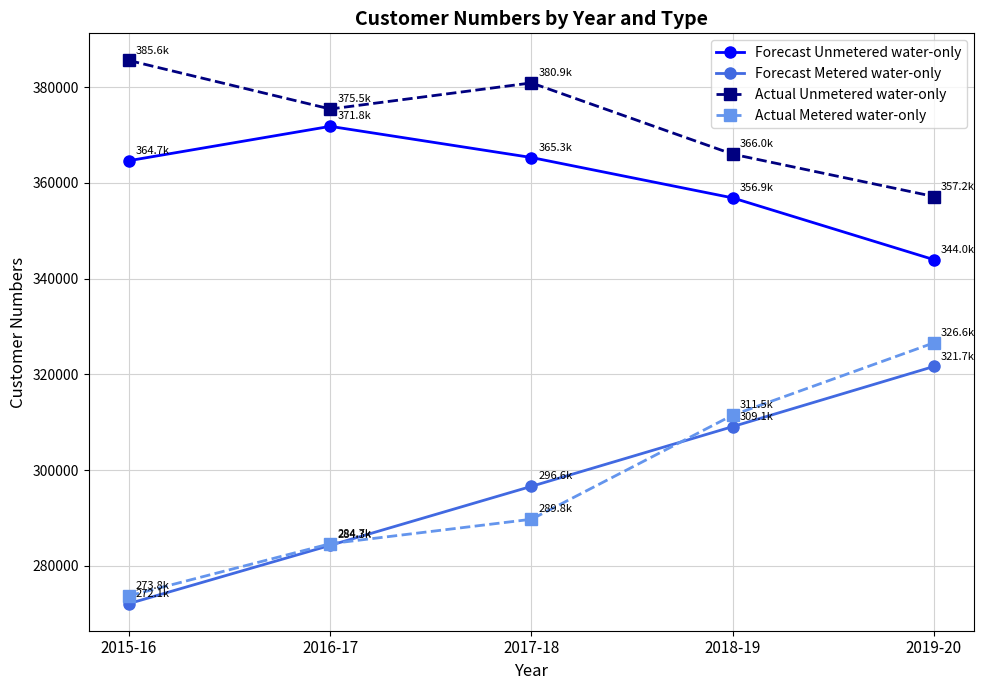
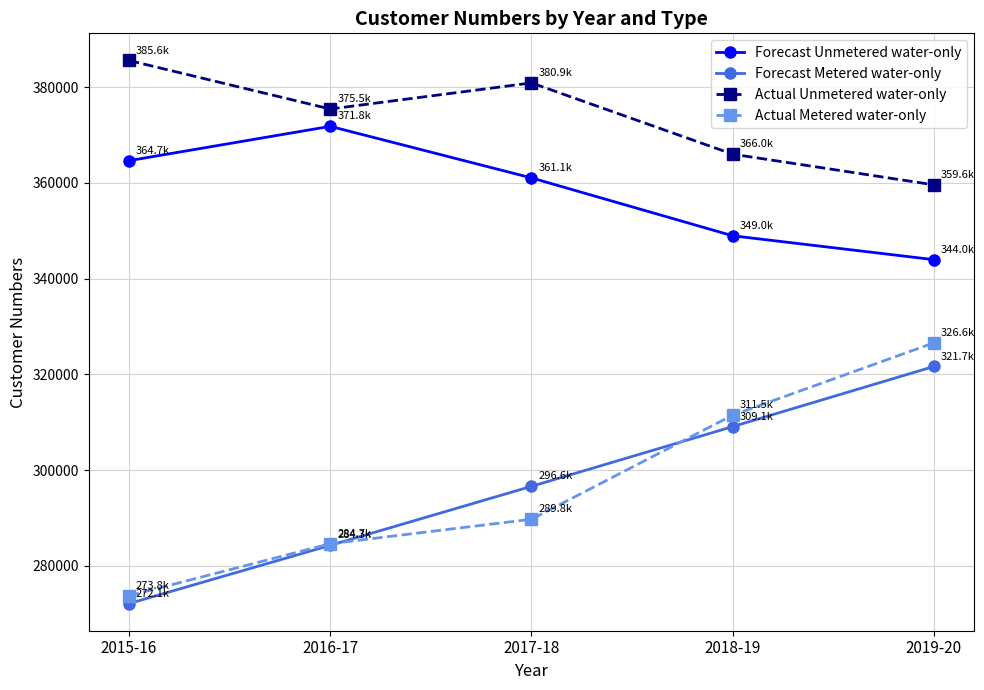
Forecast Unmetered water-only, 2017-18: 365.3k -> 361.1k
Forecast Unmetered water-only, 2018-19: 356.9k -> 349.0k
Actual Unmetered water-only, 2019-20: 357.2k -> 359.6k
